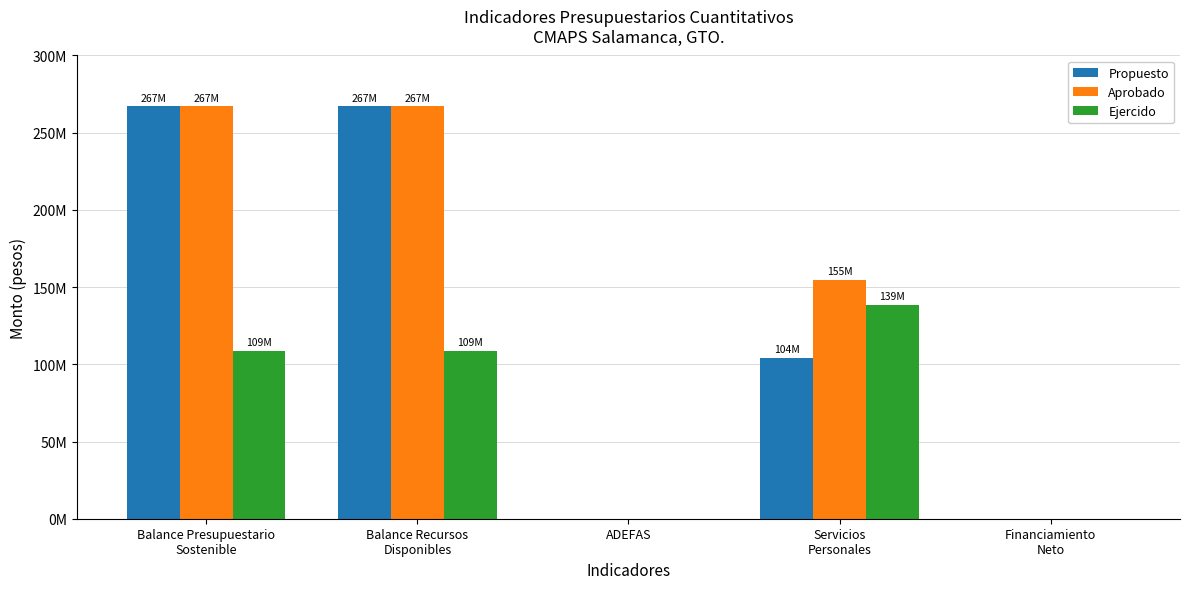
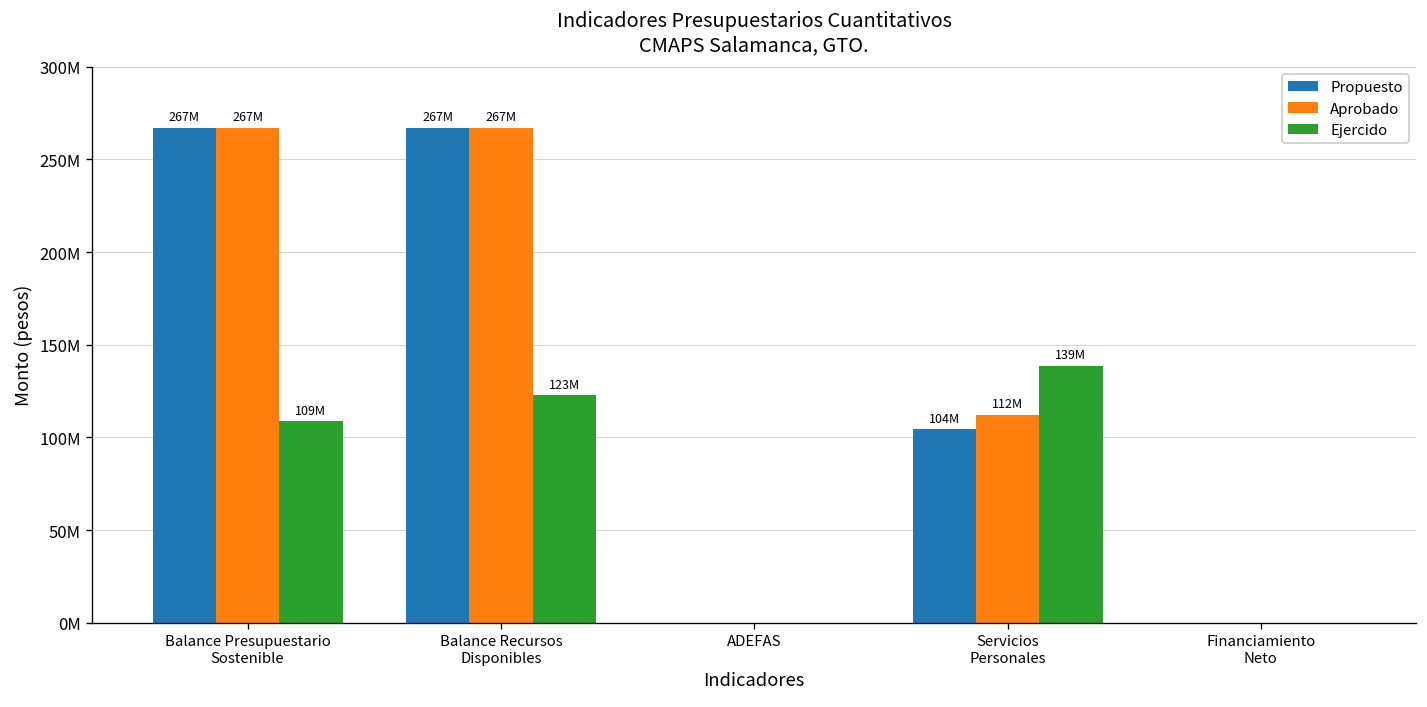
Ejercido, Balance Recursos Disponibles: 109M -> 123M
Aprobado, Servicios Personales: 155M -> 112M
